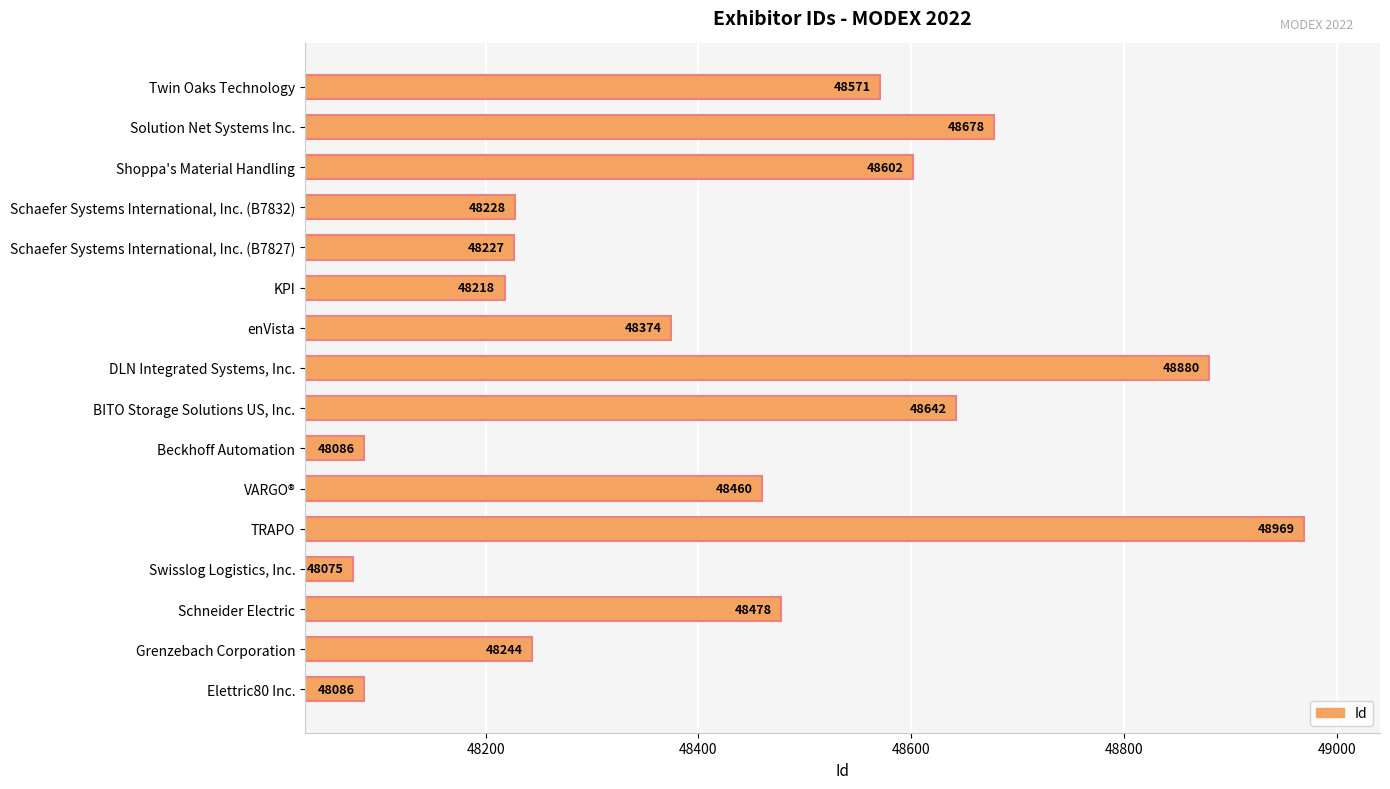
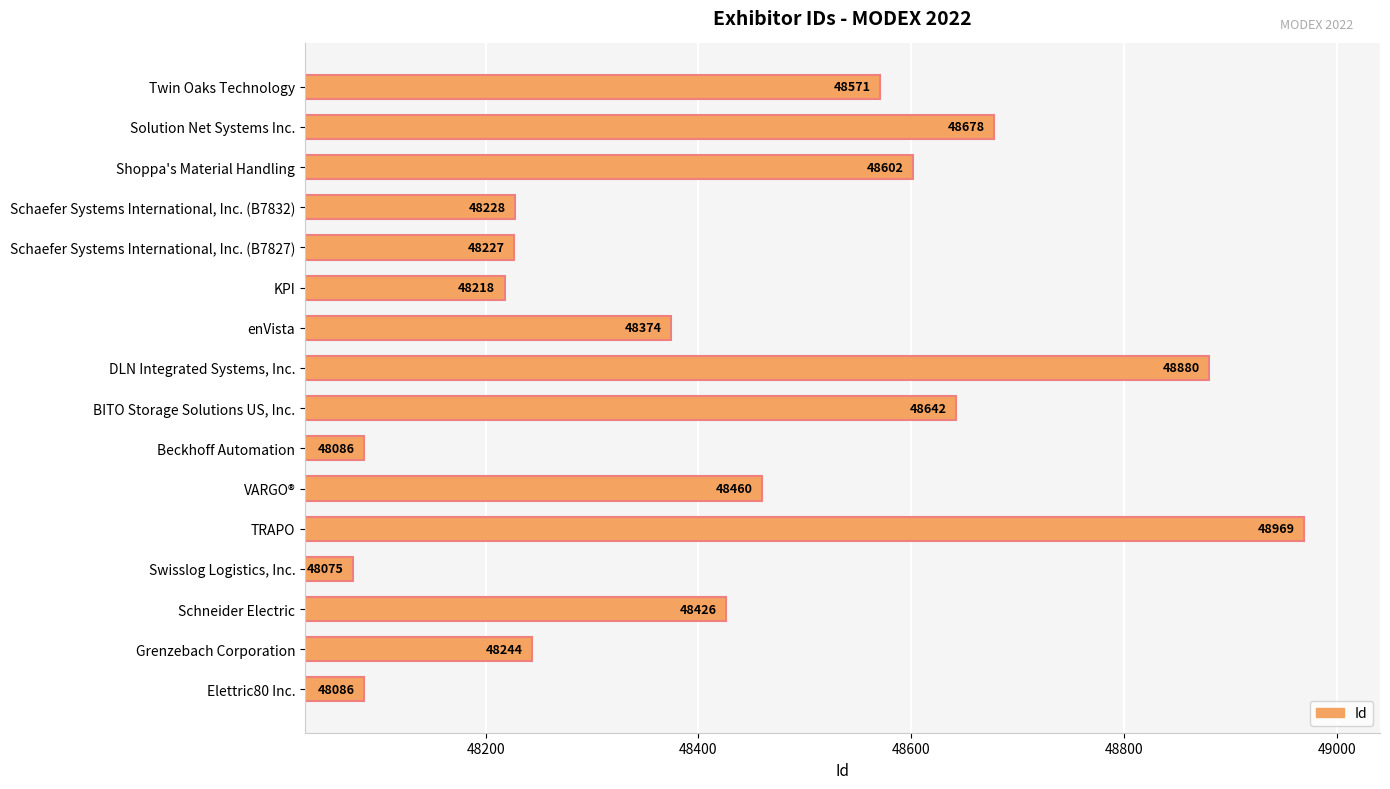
Schneider Electric: 48478 -> 48426
